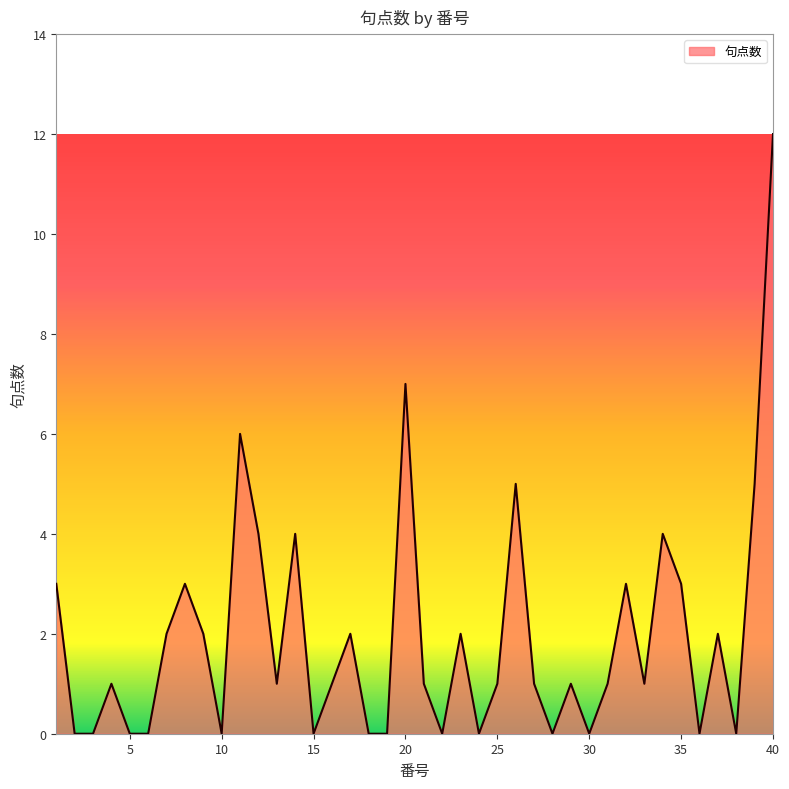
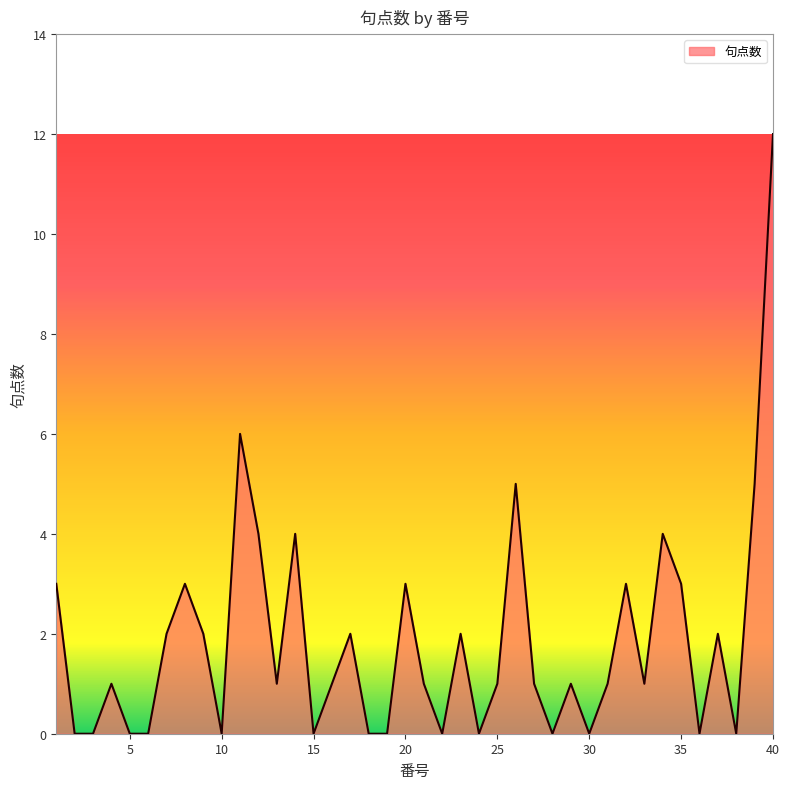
20: 7 -> 3
